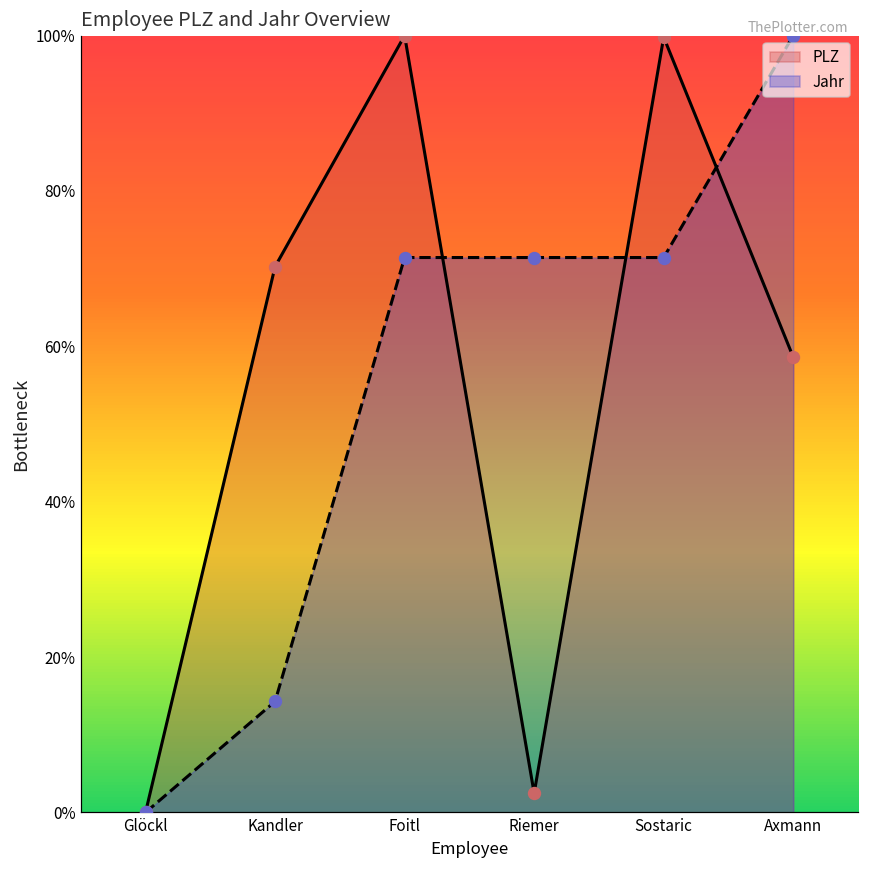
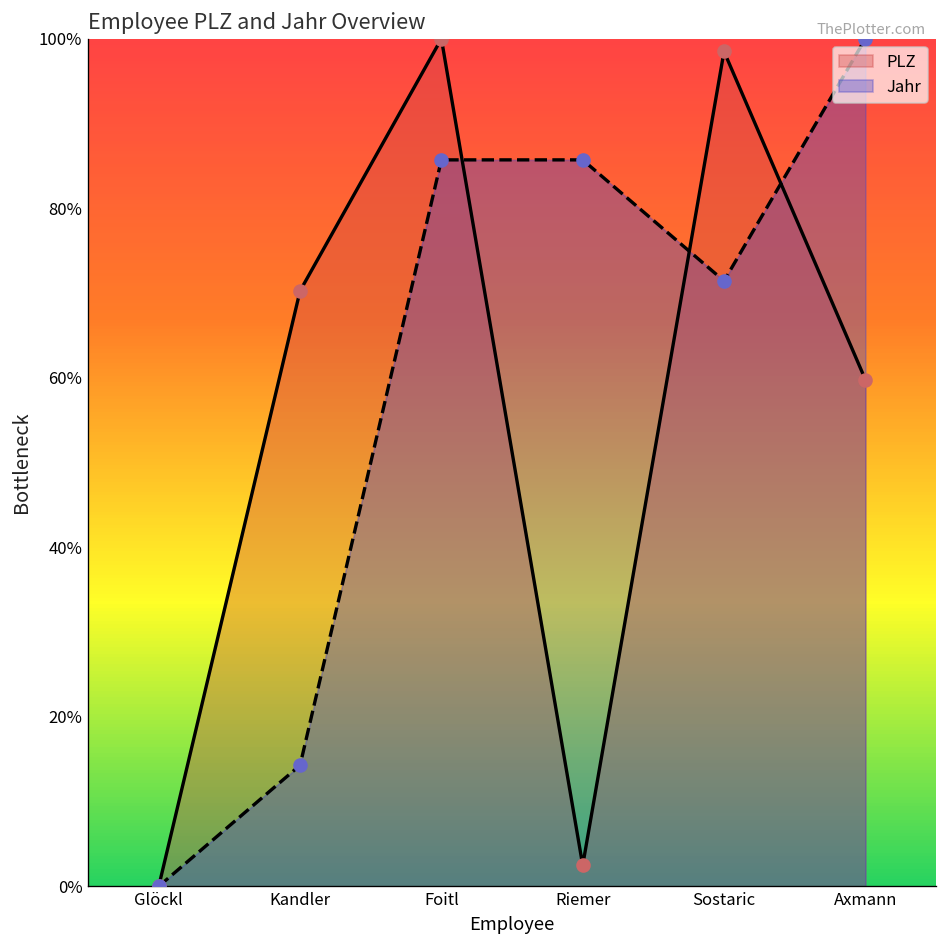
Jahr, Foitl: 71% -> 86%
Jahr, Riemer: 71% -> 86%
PLZ, Sostaric: 100% -> 99%
PLZ, Axmann: 59% -> 60%
